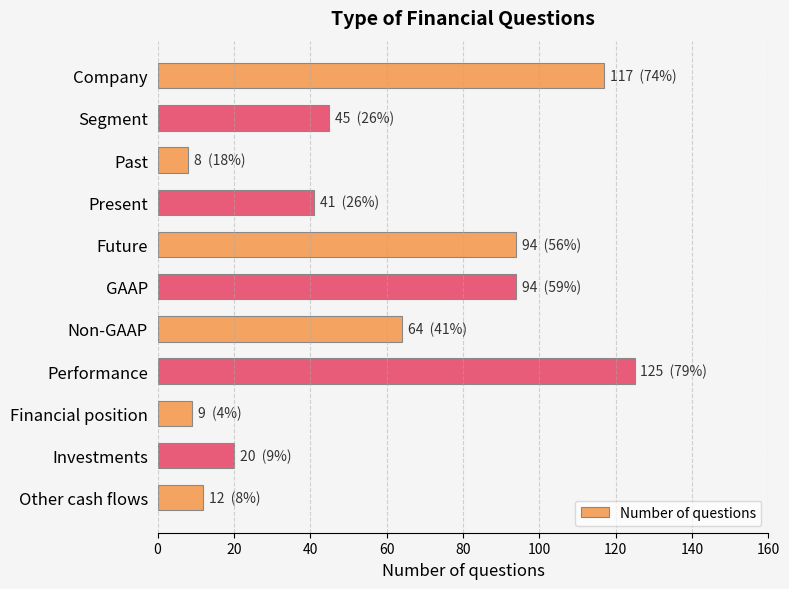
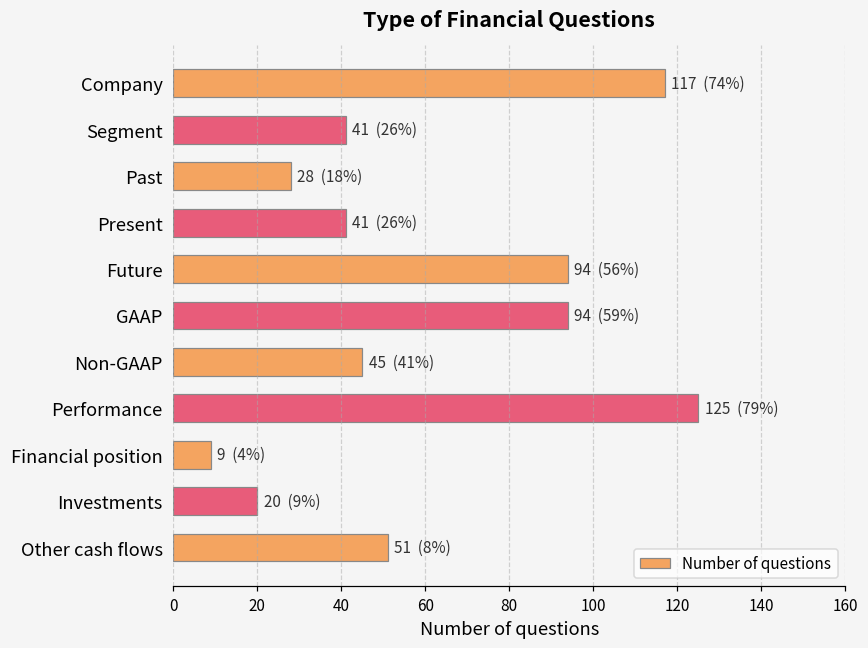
Segment: 45 -> 41
Past: 8 -> 28
Non-GAAP: 64 -> 45
Other cash flows: 12 -> 51
